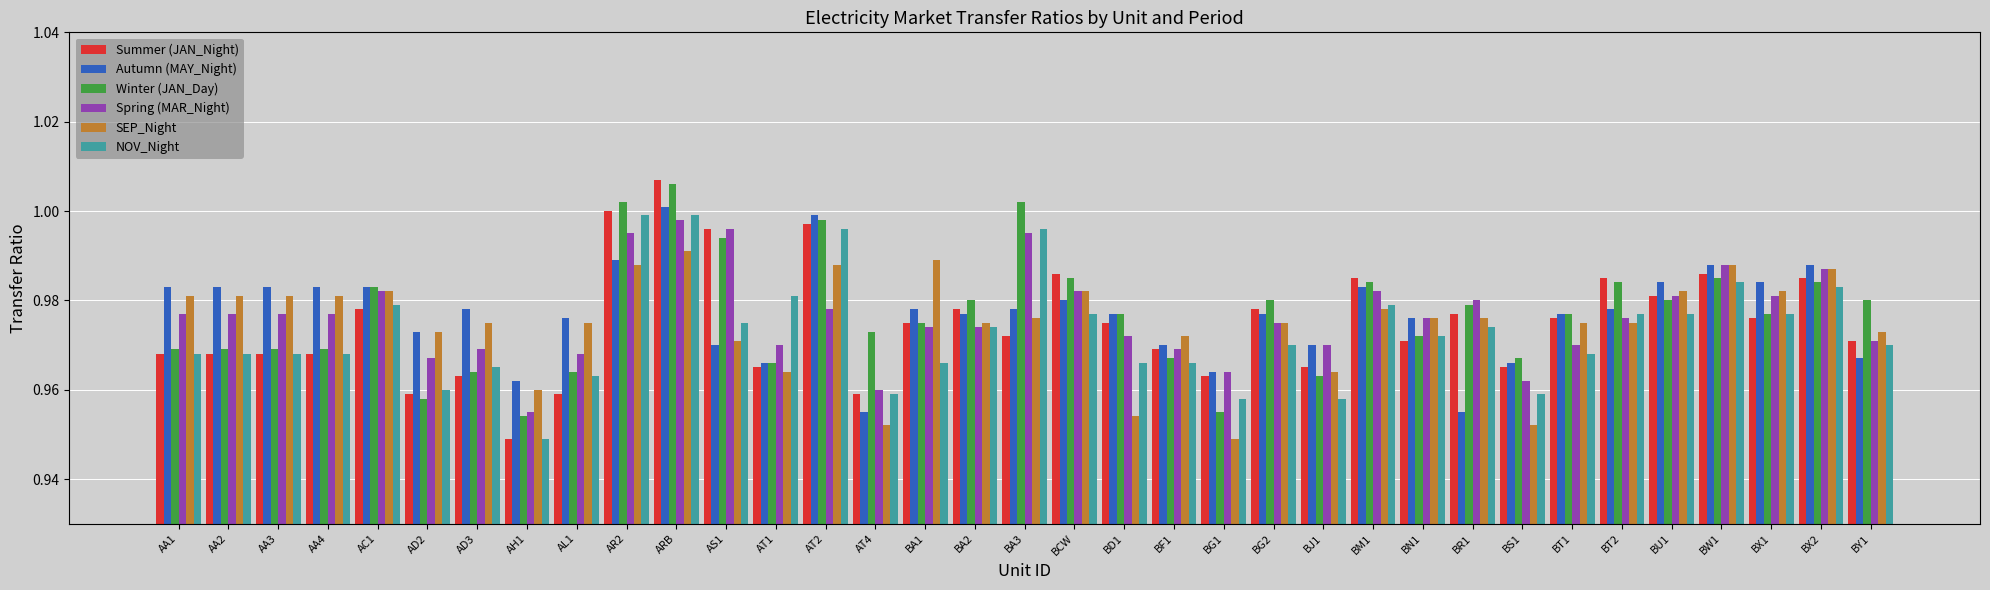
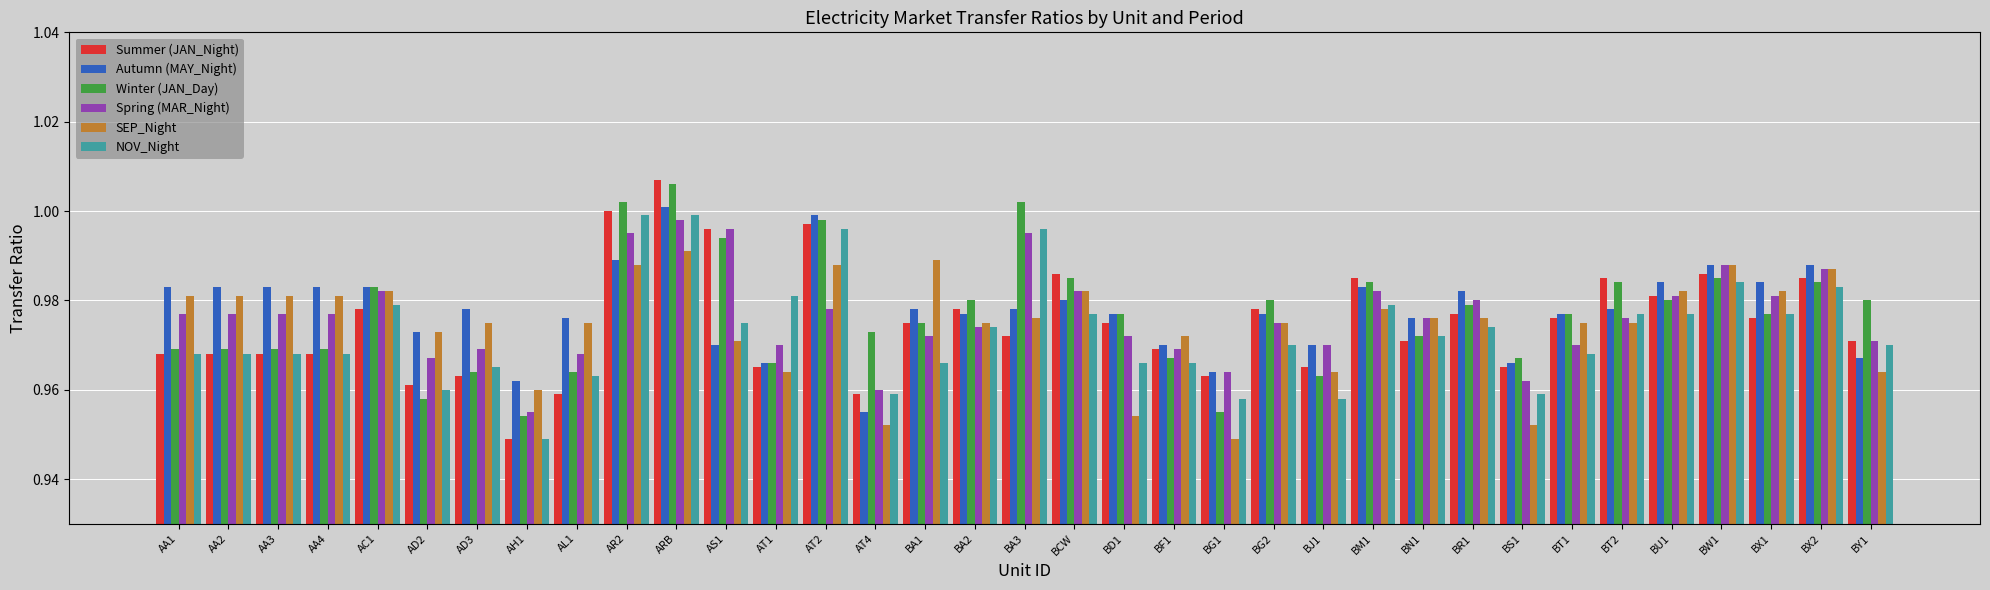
Summer (JAN_Night), AD2: 0.959 -> 0.961
Spring (MAR_Night), BA1: 0.974 -> 0.972
Autumn (MAY_Night), BR1: 0.955 -> 0.982
SEP_Night, BY1: 0.973 -> 0.964
